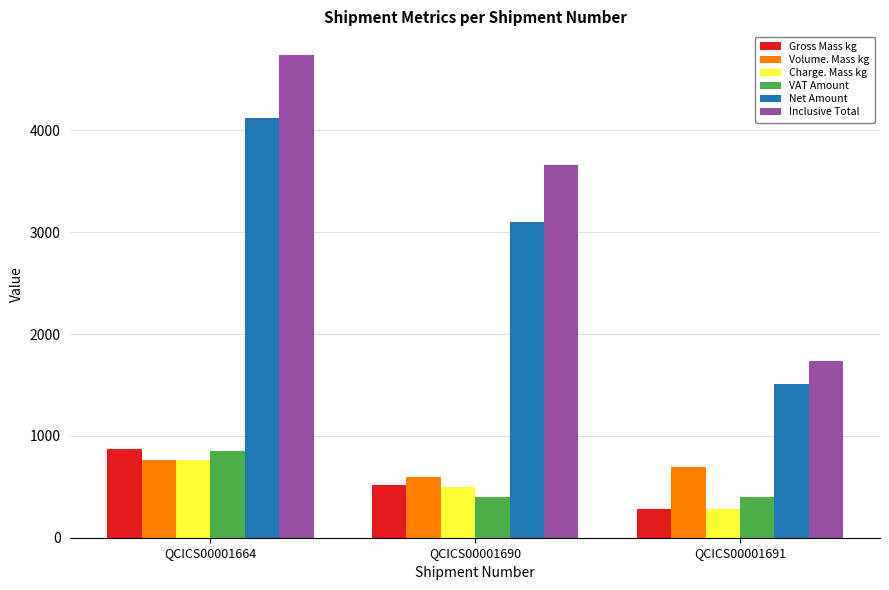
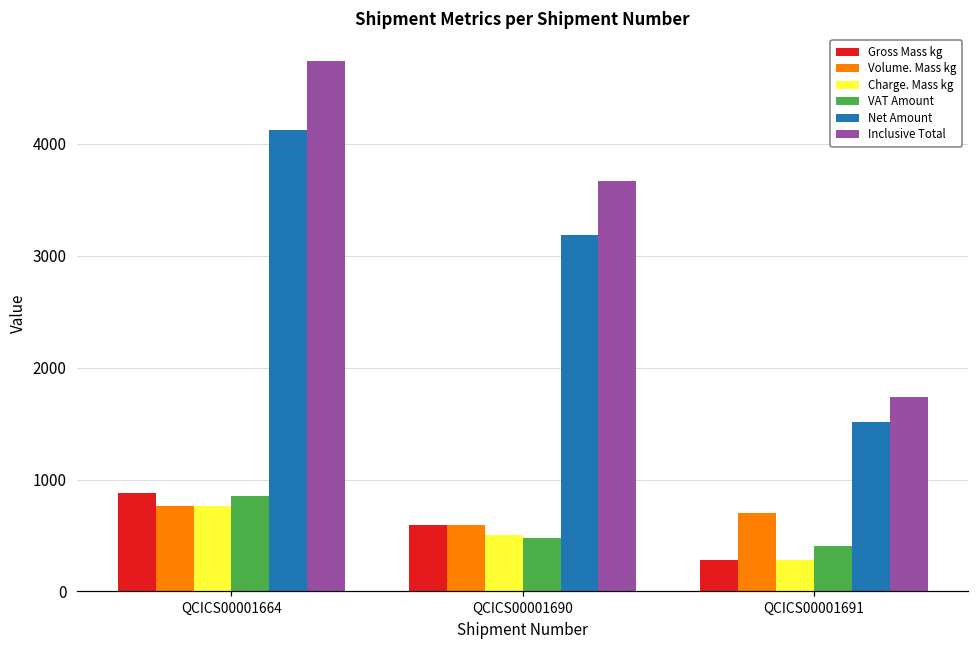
Gross Mass kg, QCICS00001690: 510 -> 590
VAT Amount, QCICS00001690: 400 -> 480
Net Amount, QCICS00001690: 3100 -> 3190
